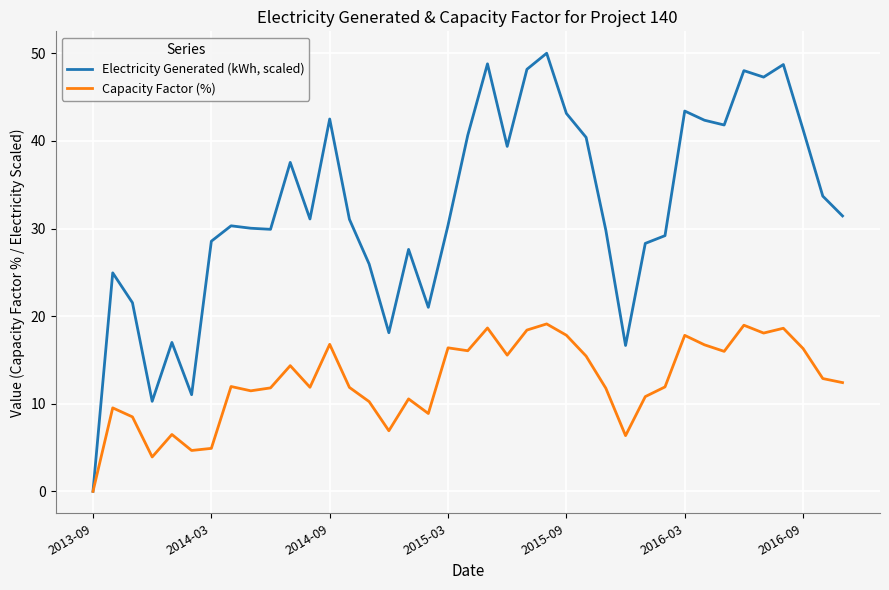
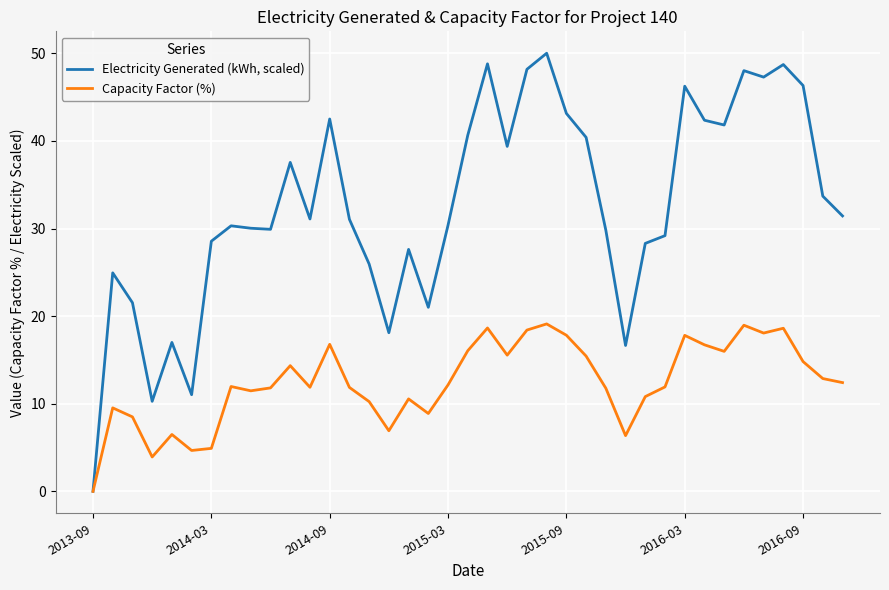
Capacity Factor (%), 2015-03: 16 -> 12
Electricity Generated (kWh, scaled), 2016-03: 43 -> 46
Electricity Generated (kWh, scaled), 2016-09: 41 -> 46
Capacity Factor (%), 2016-09: 16 -> 15
